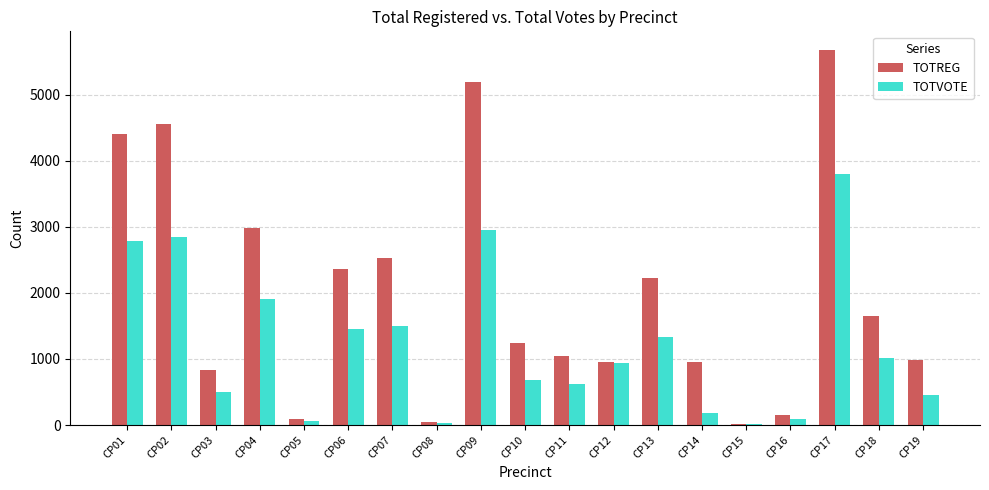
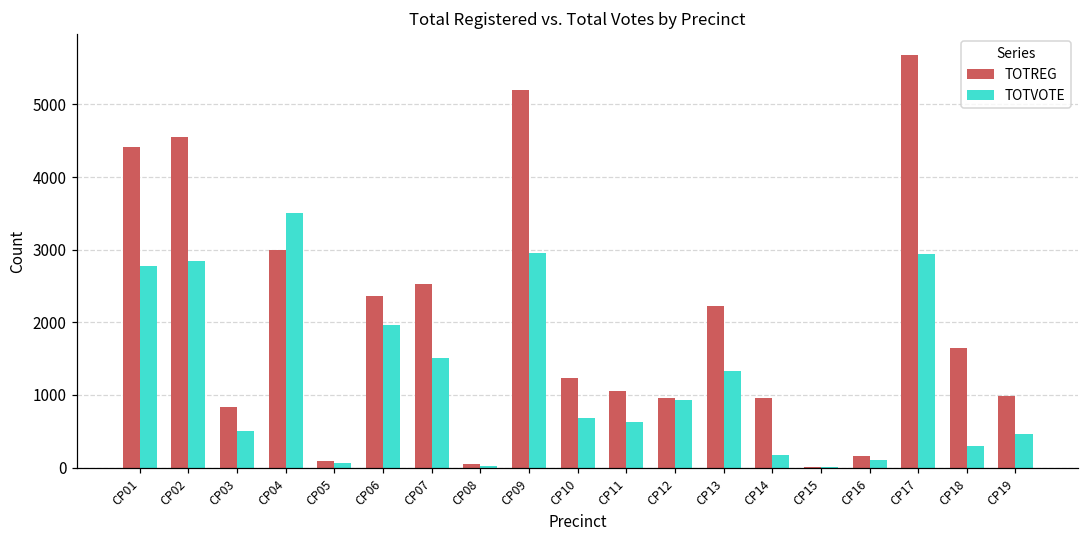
TOTVOTE, CP04: 1900 -> 3500
TOTVOTE, CP06: 1500 -> 2000
TOTVOTE, CP17: 3800 -> 2900
TOTVOTE, CP18: 1000 -> 300
